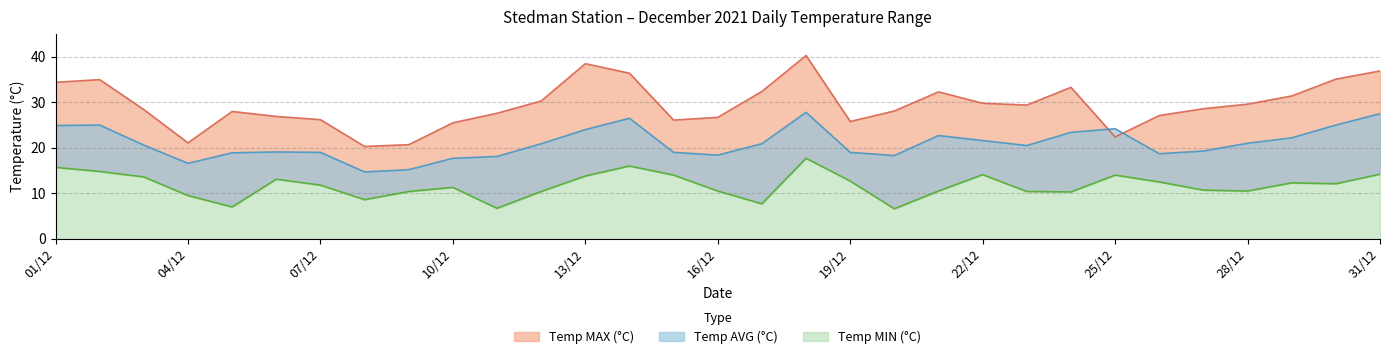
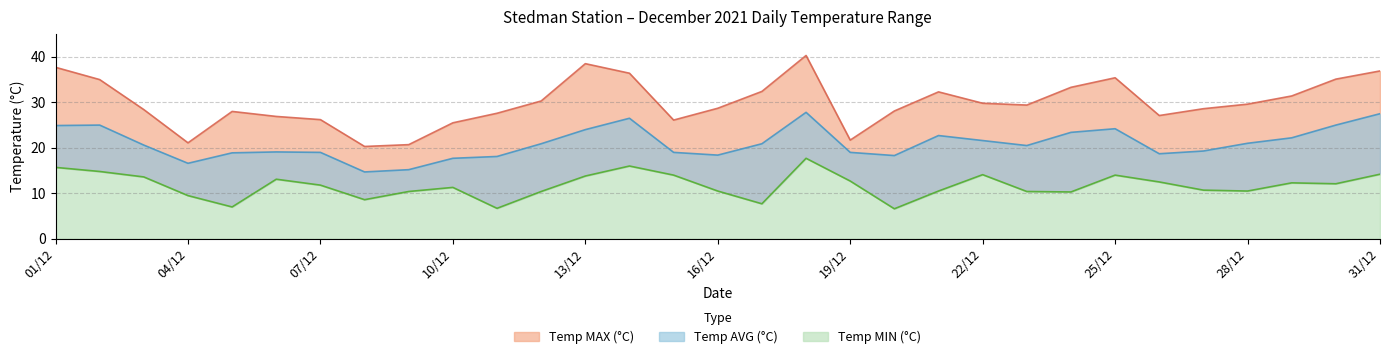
Temp MAX (°C), 01/12: 34 -> 38
Temp MAX (°C), 16/12: 27 -> 29
Temp MAX (°C), 19/12: 26 -> 22
Temp MAX (°C), 25/12: 22 -> 35
